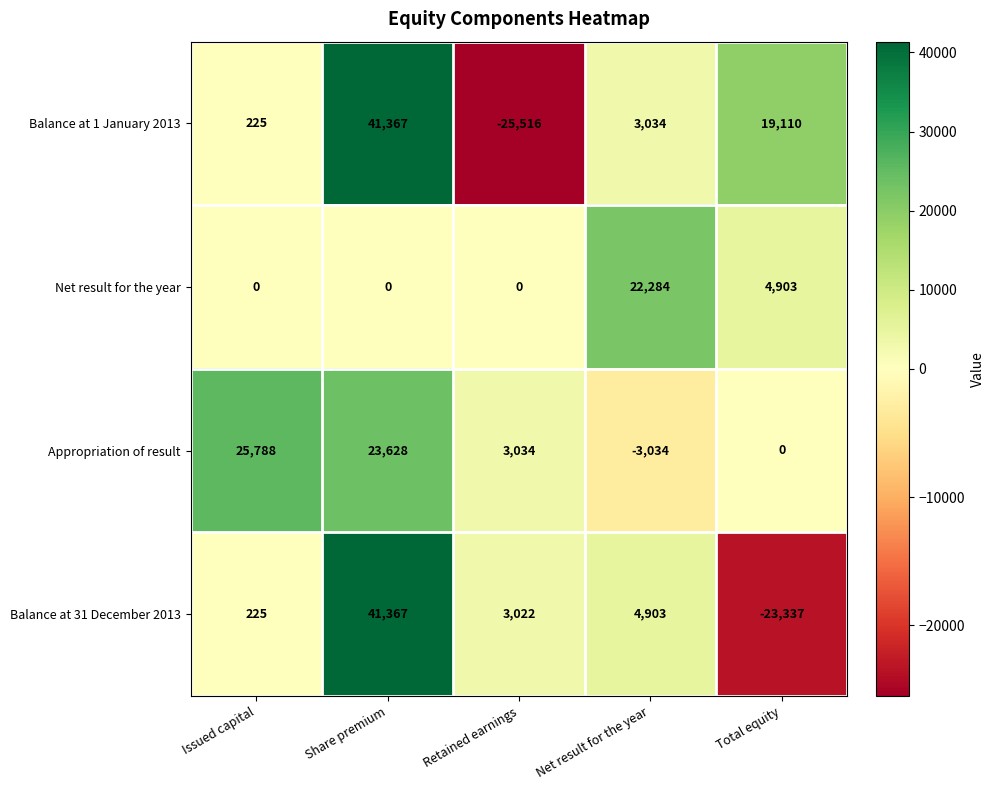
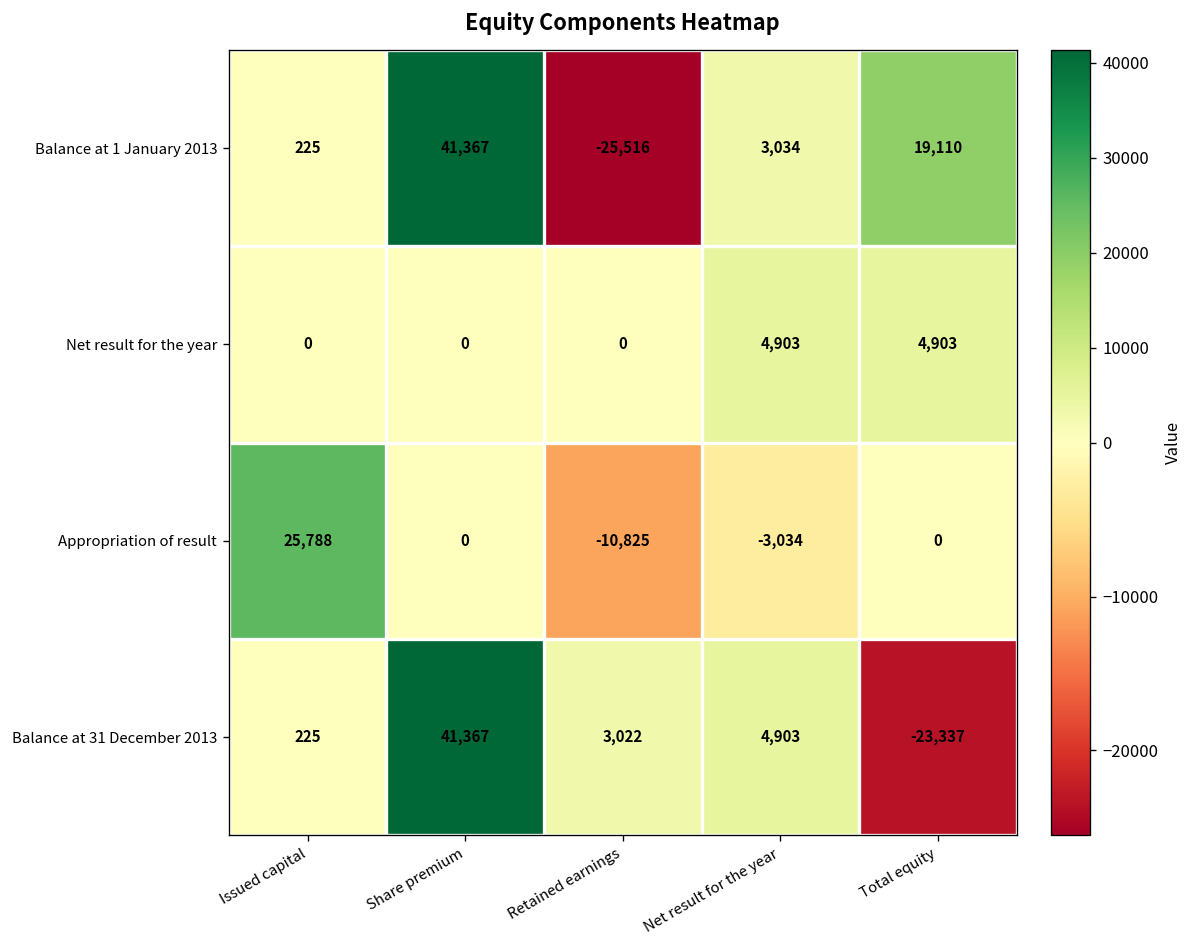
Net result for the year, Net result for the year: 22,284 -> 4,903
Appropriation of result, Share premium: 23,628 -> 0
Appropriation of result, Retained earnings: 3,034 -> -10,825
